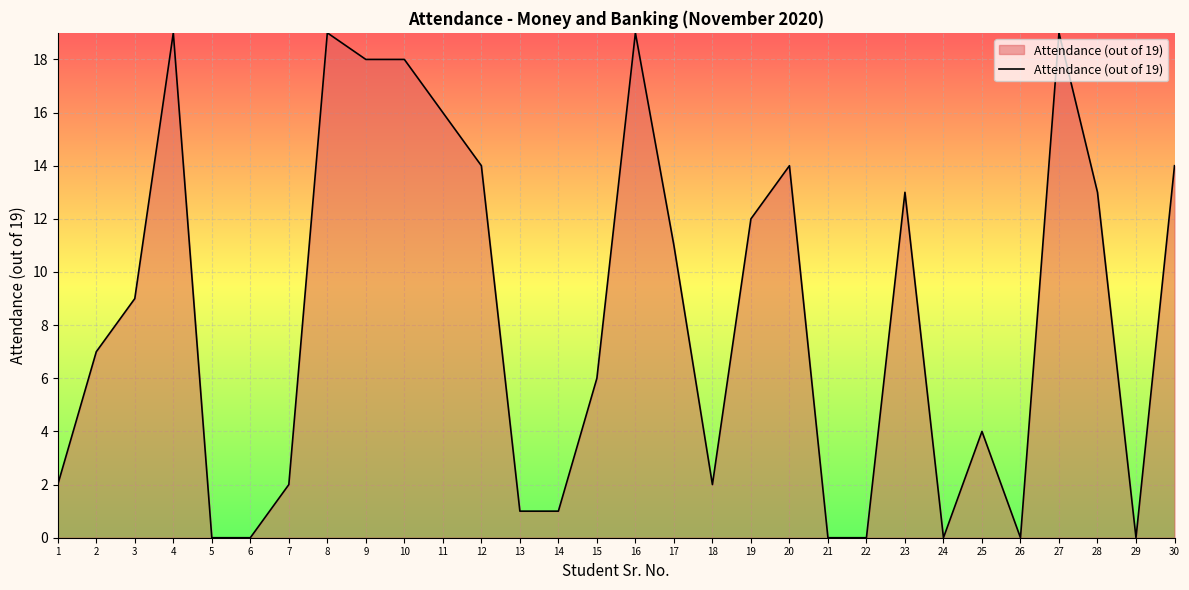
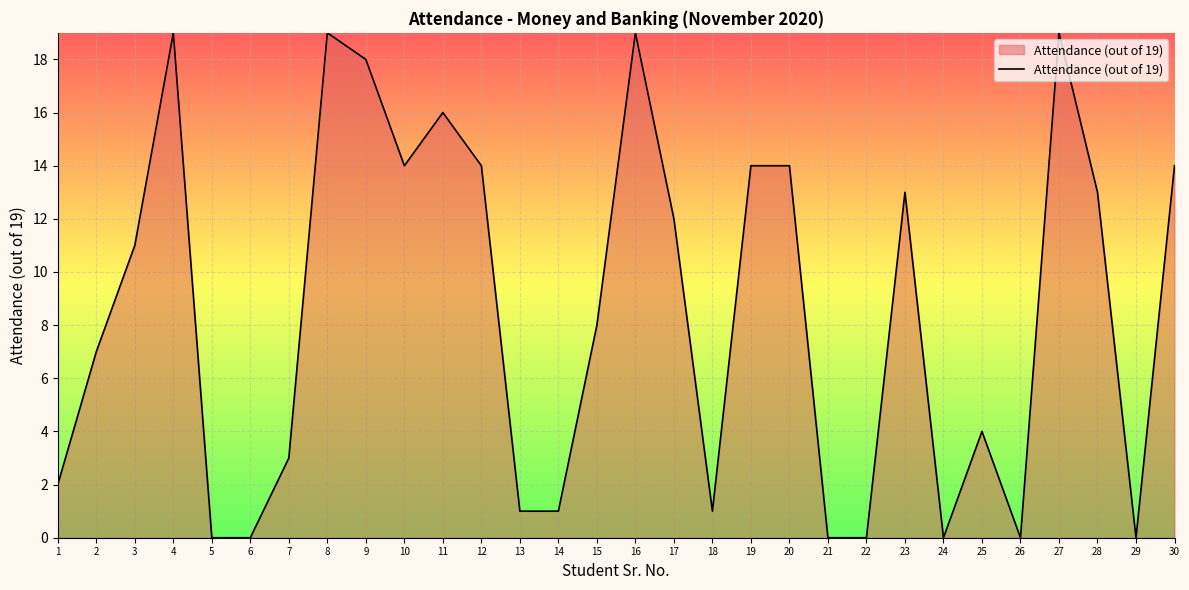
3: 9 -> 11
7: 2 -> 3
10: 18 -> 14
15: 6 -> 8
17: 11 -> 12
18: 2 -> 1
19: 12 -> 14
